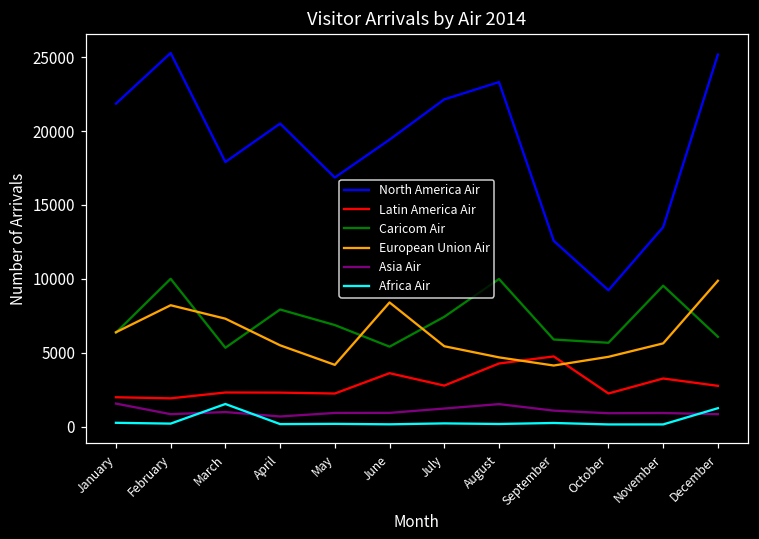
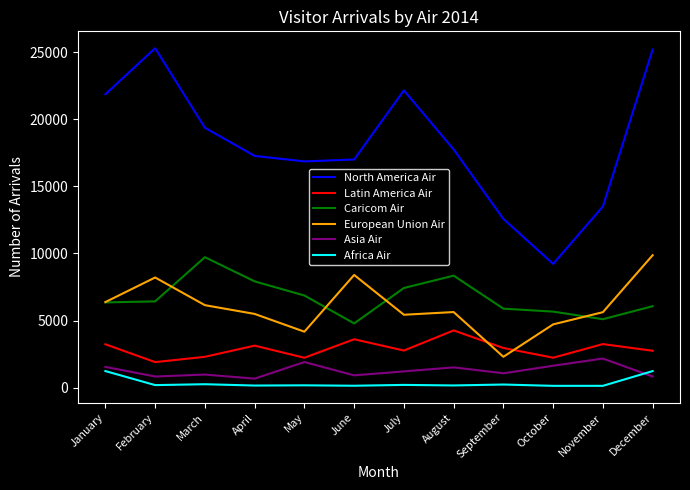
Latin America Air, January: 2000 -> 3200
Africa Air, January: 300 -> 1200
Caricom Air, February: 10000 -> 6400
North America Air, March: 17900 -> 19400
Caricom Air, March: 5300 -> 9700
European Union Air, March: 7300 -> 6200
Africa Air, March: 1500 -> 300
North America Air, April: 20500 -> 17300
Latin America Air, April: 2300 -> 3100
Asia Air, May: 900 -> 1900
North America Air, June: 19400 -> 17000
Caricom Air, June: 5400 -> 4800
North America Air, August: 23300 -> 17700
Caricom Air, August: 10000 -> 8400
European Union Air, August: 4700 -> 5600
Latin America Air, September: 4700 -> 3000
European Union Air, September: 4100 -> 2300
Asia Air, October: 900 -> 1600
Caricom Air, November: 9500 -> 5100
Asia Air, November: 900 -> 2200
